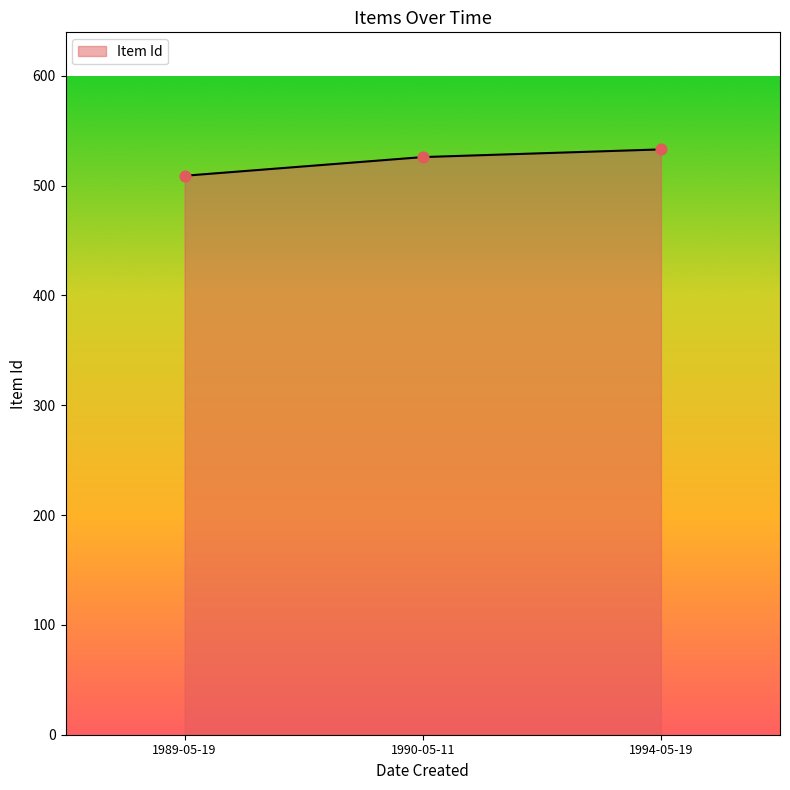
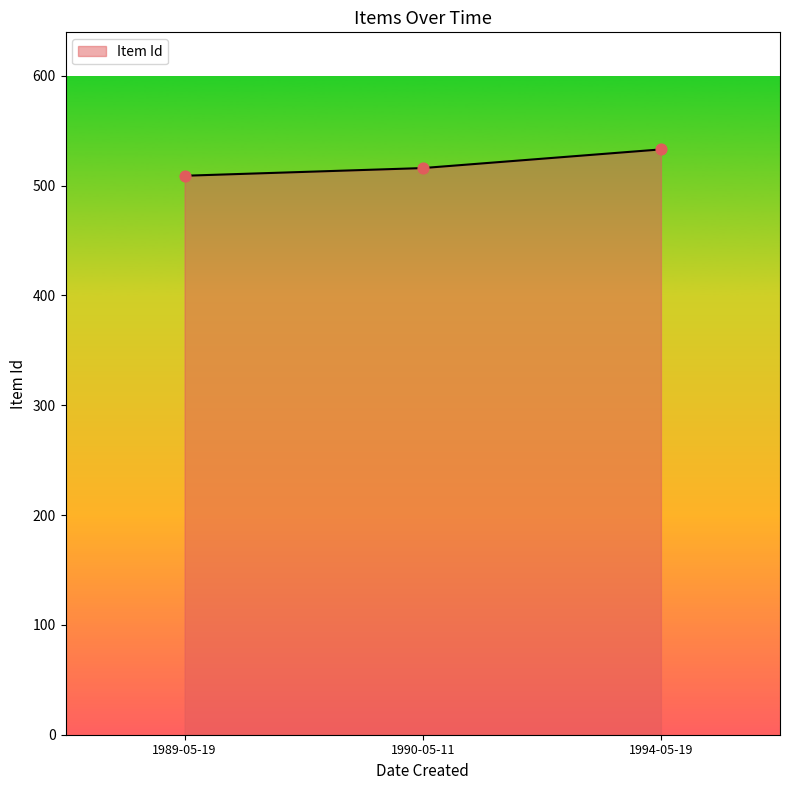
1990-05-11: 526 -> 516
